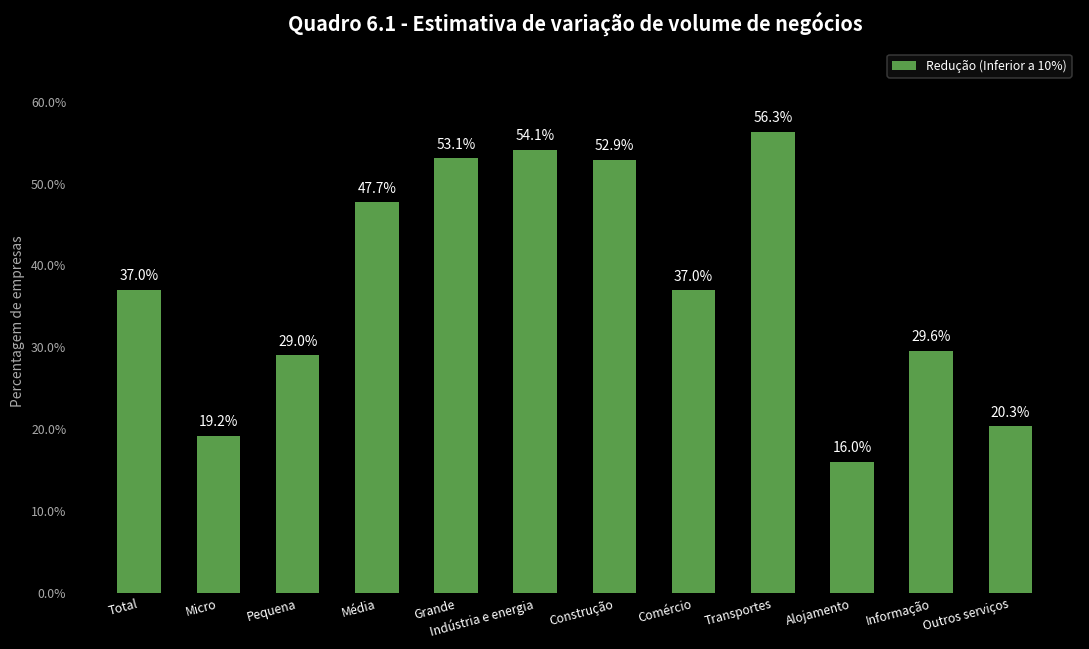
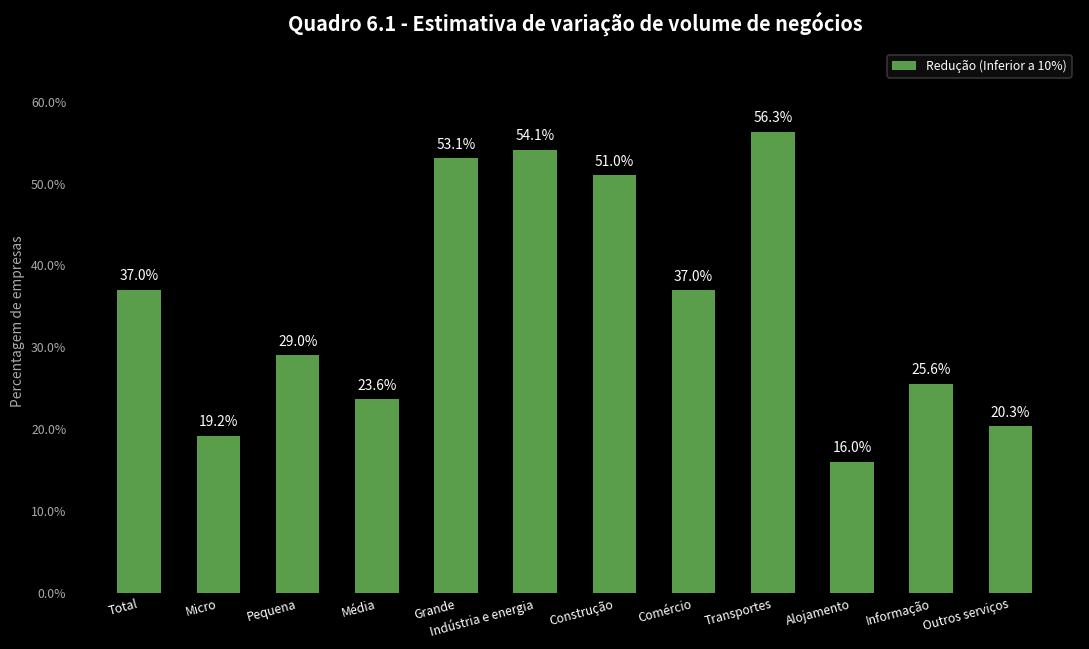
Média: 47.7% -> 23.6%
Construção: 52.9% -> 51.0%
Informação: 29.6% -> 25.6%
